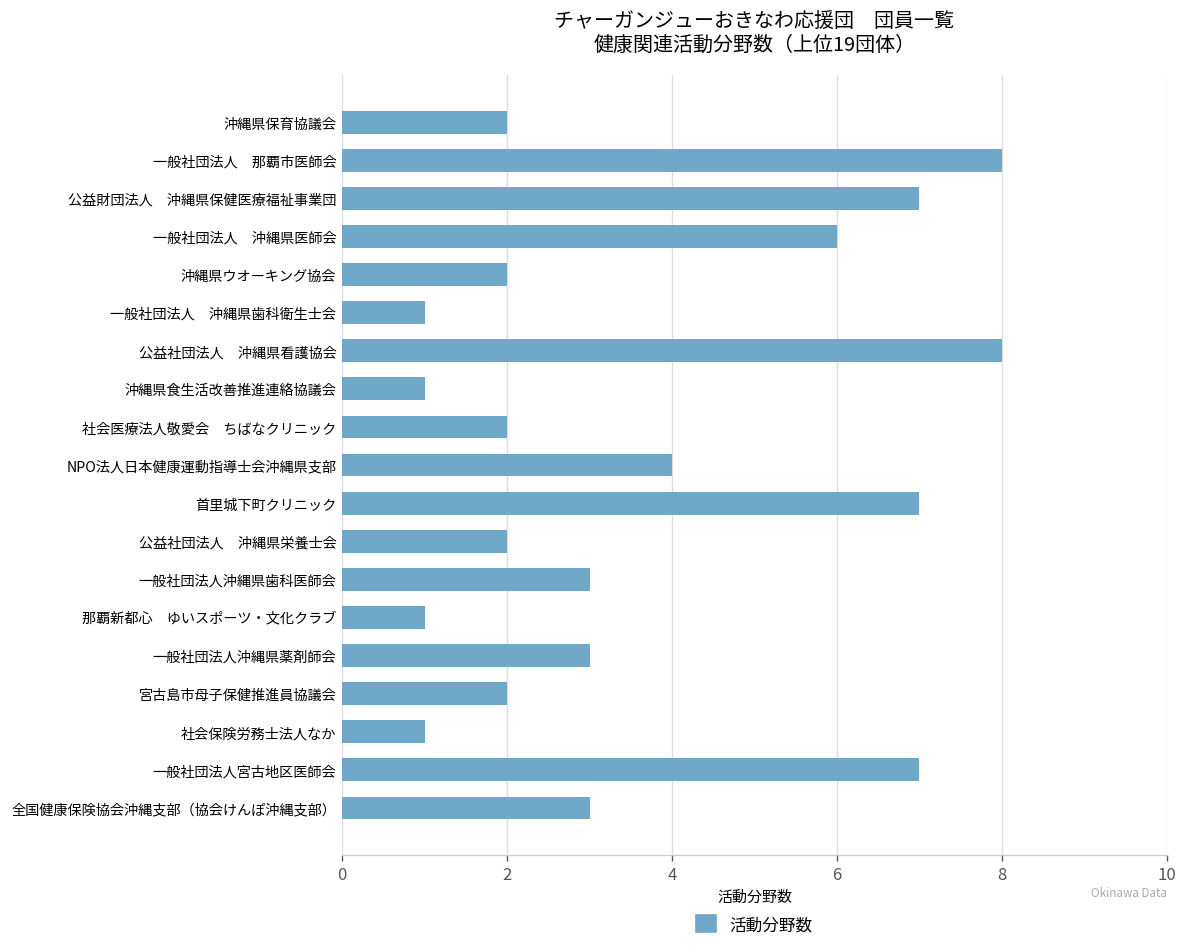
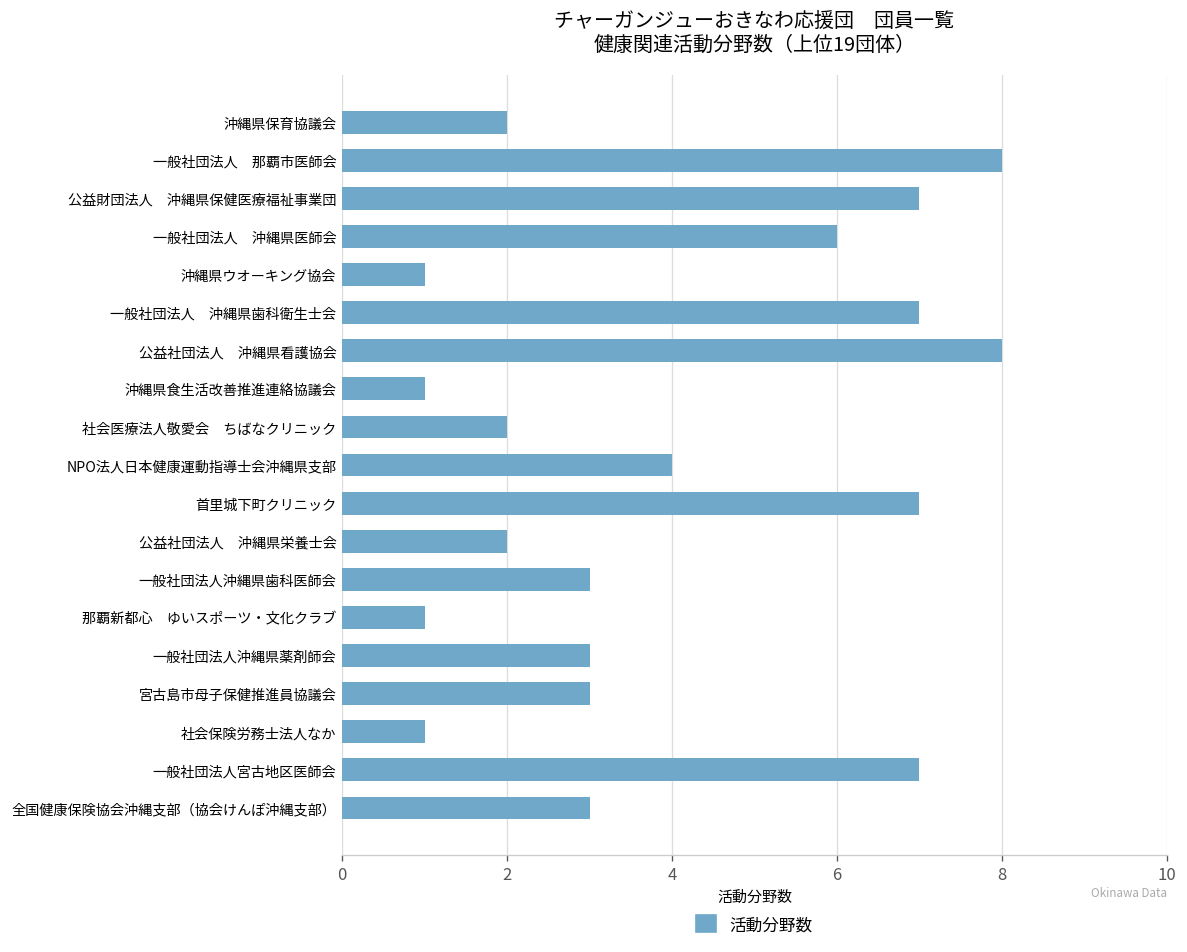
沖縄県ウオーキング協会: 2 -> 1
一般社団法人 沖縄県歯科衛生士会: 1 -> 7
宮古島市母子保健推進員協議会: 2 -> 3
